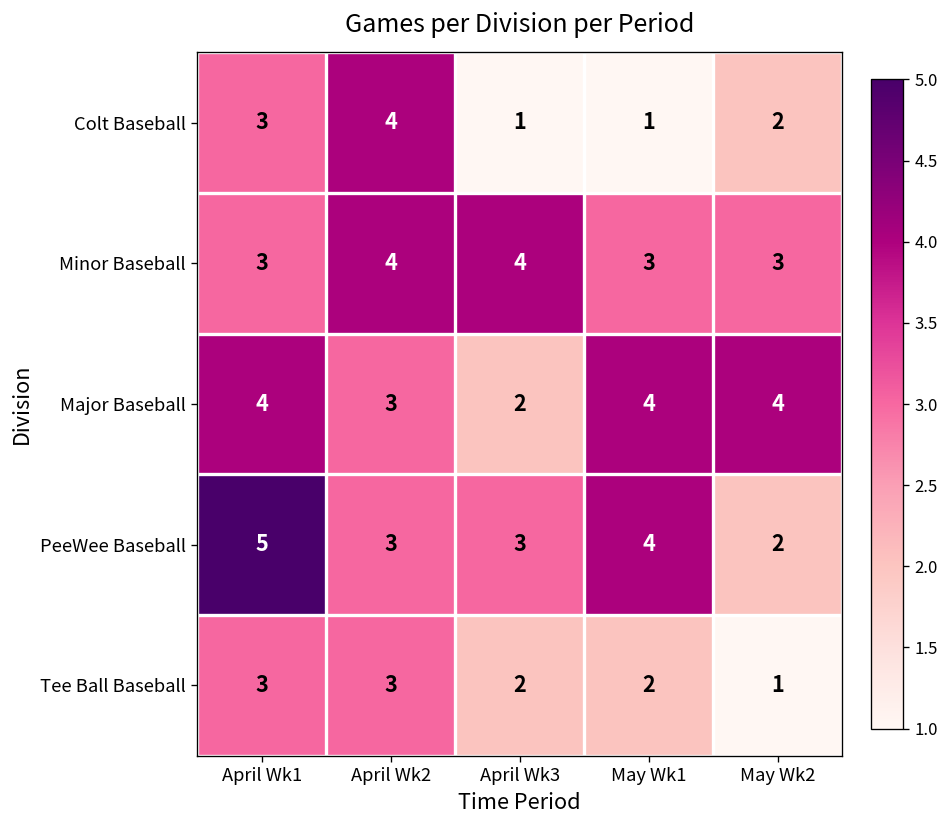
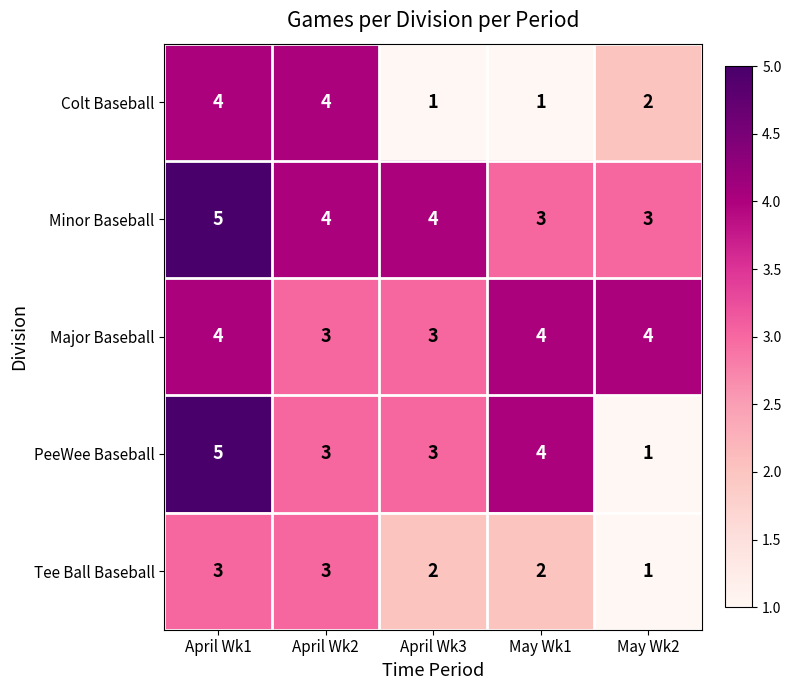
Colt Baseball, April Wk1: 3 -> 4
Minor Baseball, April Wk1: 3 -> 5
Major Baseball, April Wk3: 2 -> 3
PeeWee Baseball, May Wk2: 2 -> 1
